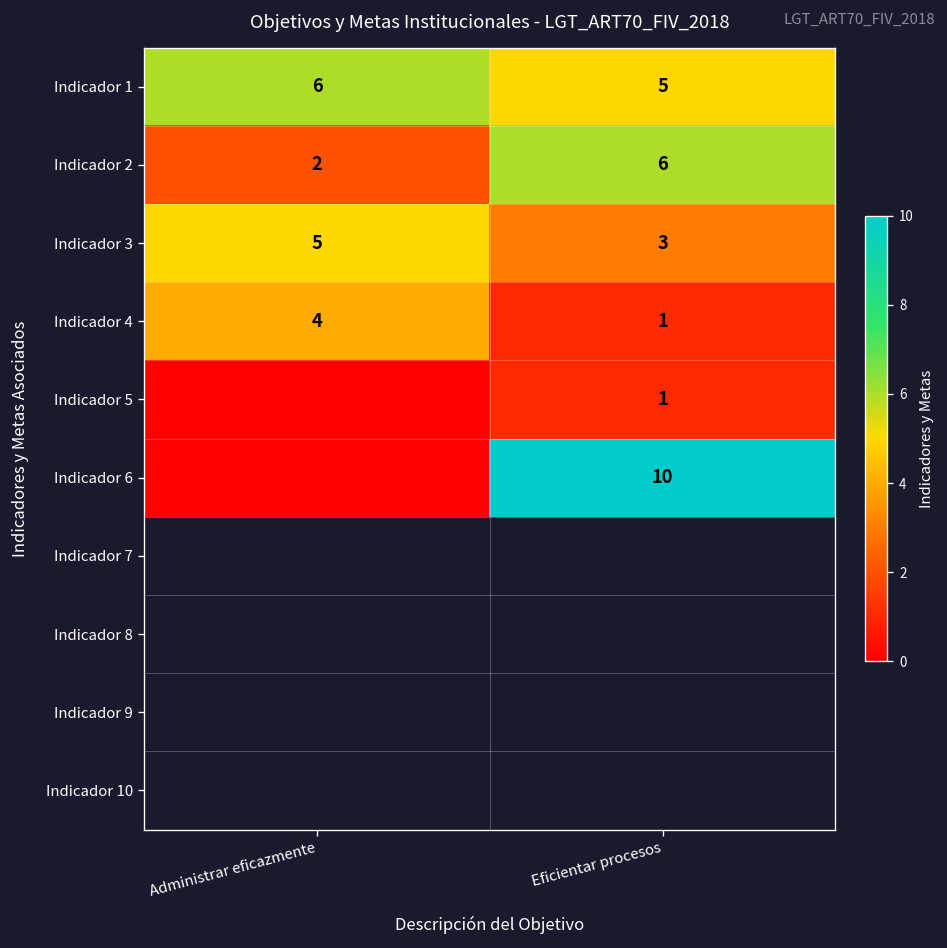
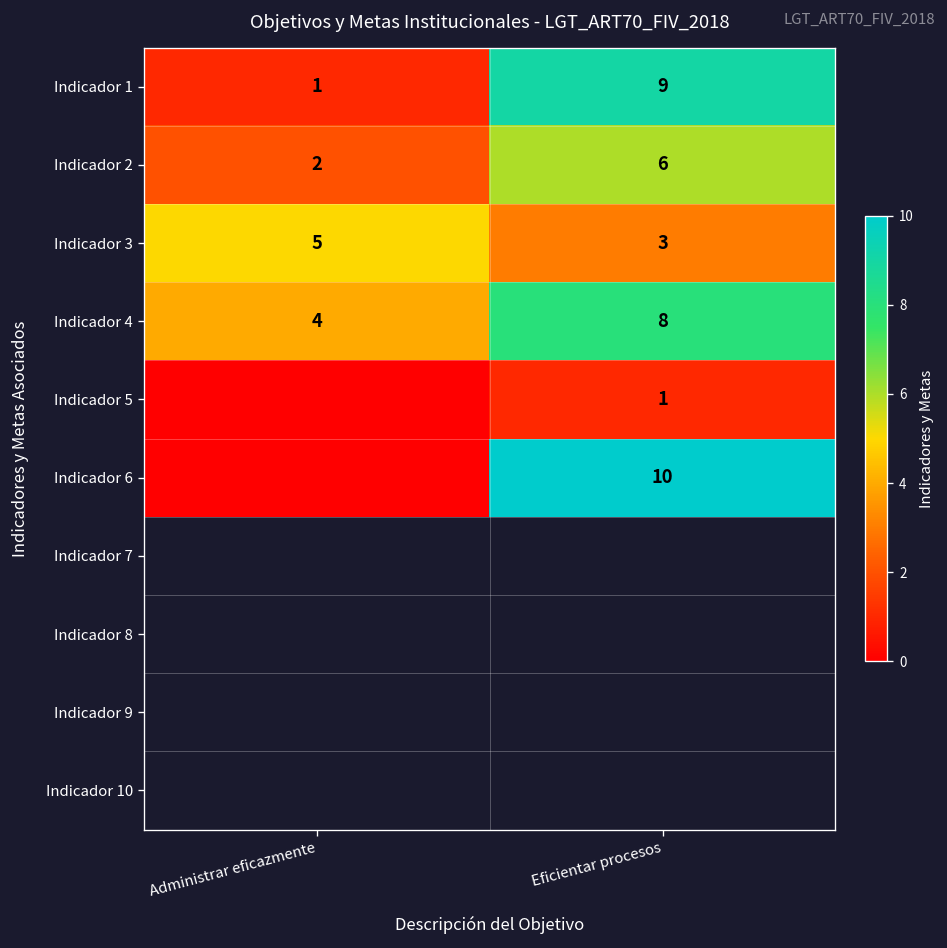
Indicador 1, Administrar eficazmente: 6 -> 1
Indicador 1, Eficientar procesos: 5 -> 9
Indicador 4, Eficientar procesos: 1 -> 8
